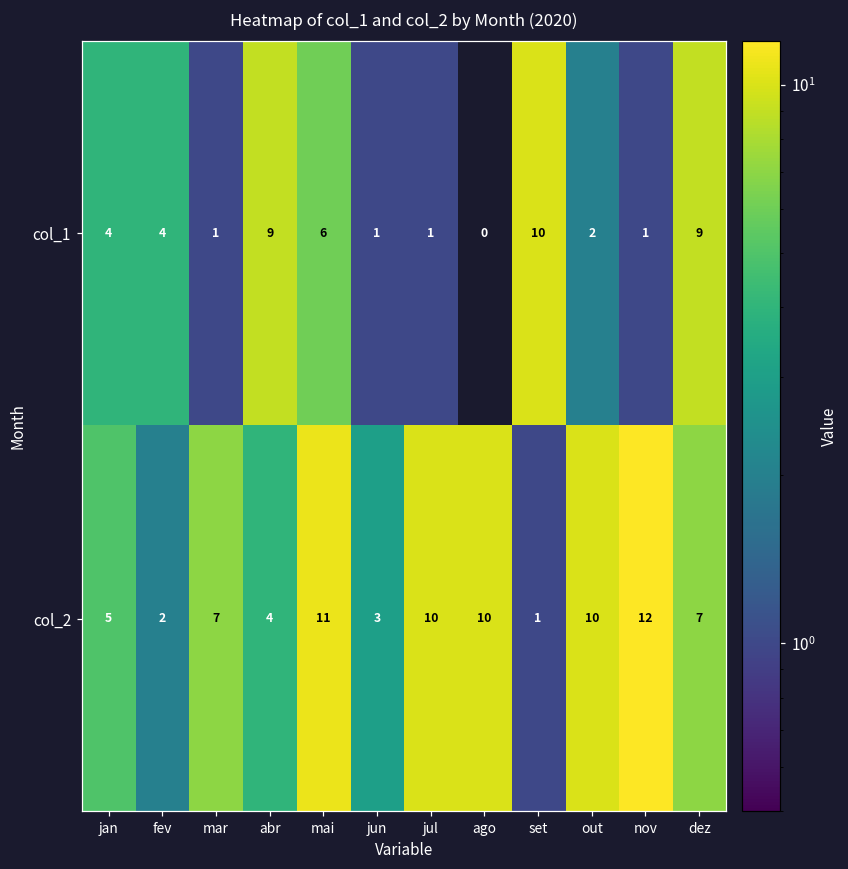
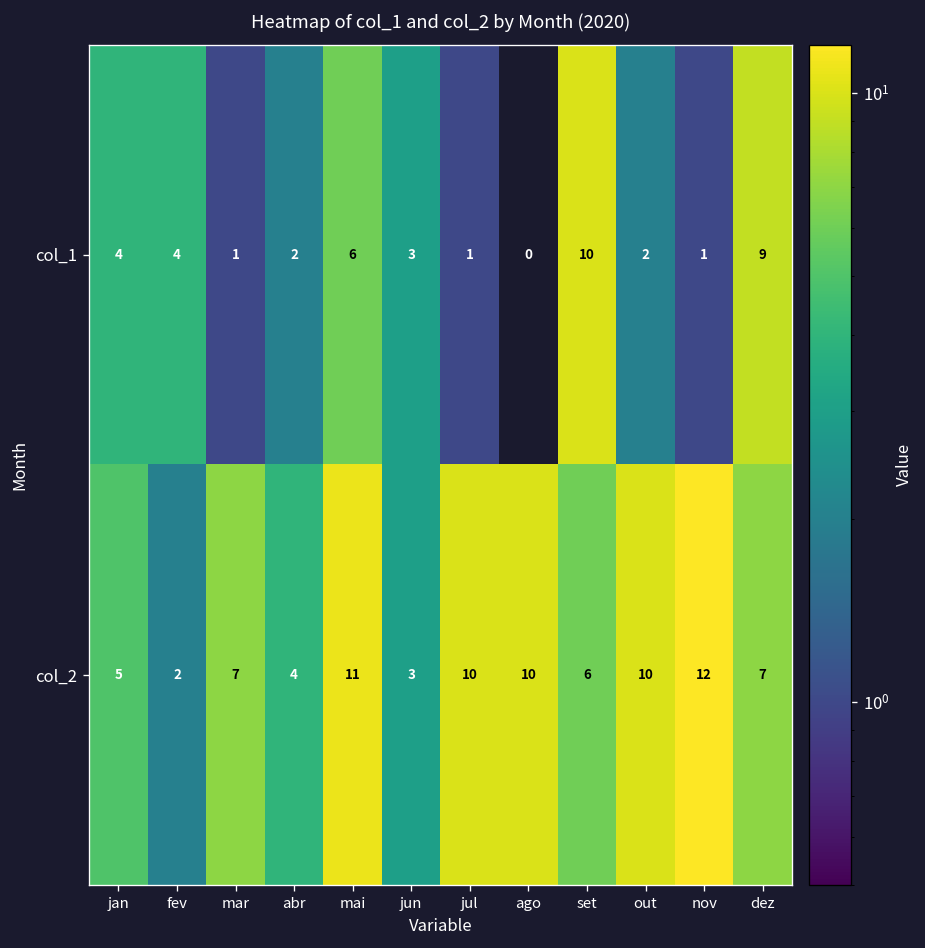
col_1, abr: 9 -> 2
col_1, jun: 1 -> 3
col_2, set: 1 -> 6
